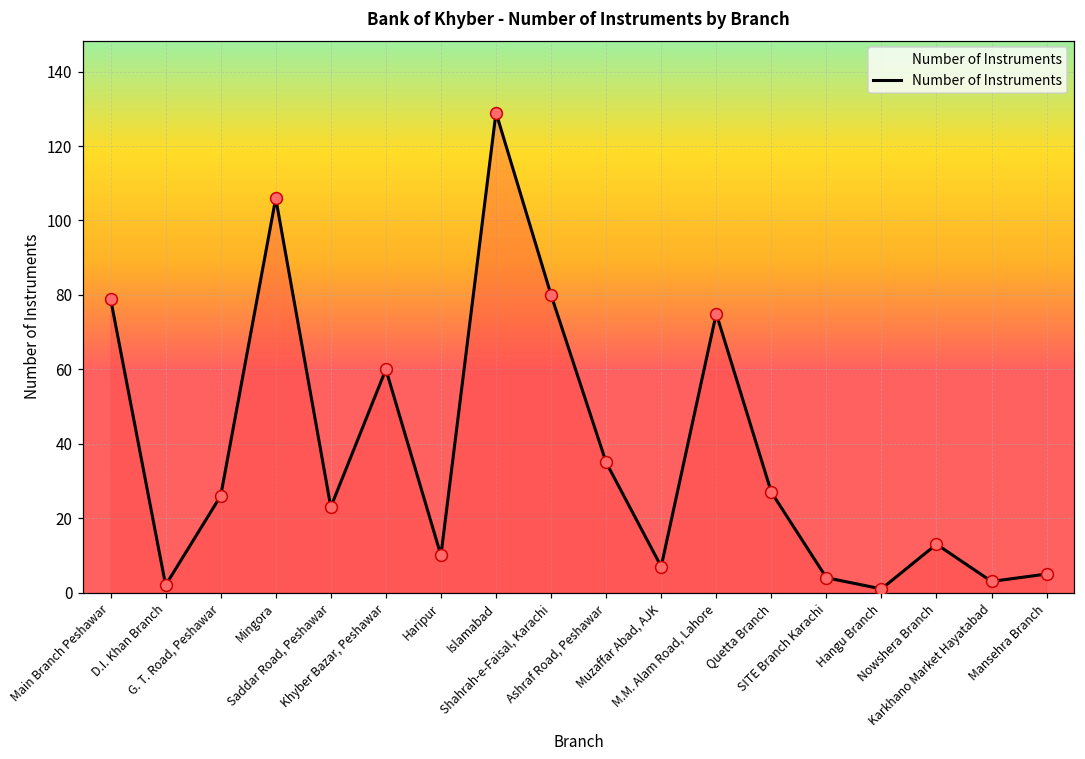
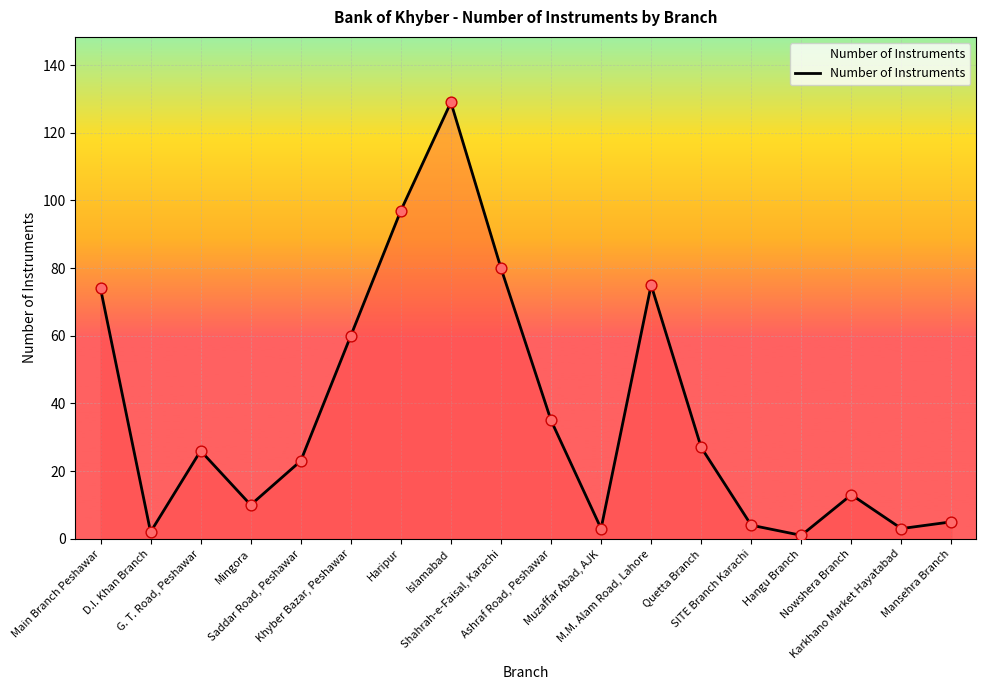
Main Branch Peshawar: 79 -> 74
Mingora: 106 -> 10
Haripur: 10 -> 97
Muzaffar Abad, AJK: 7 -> 3
